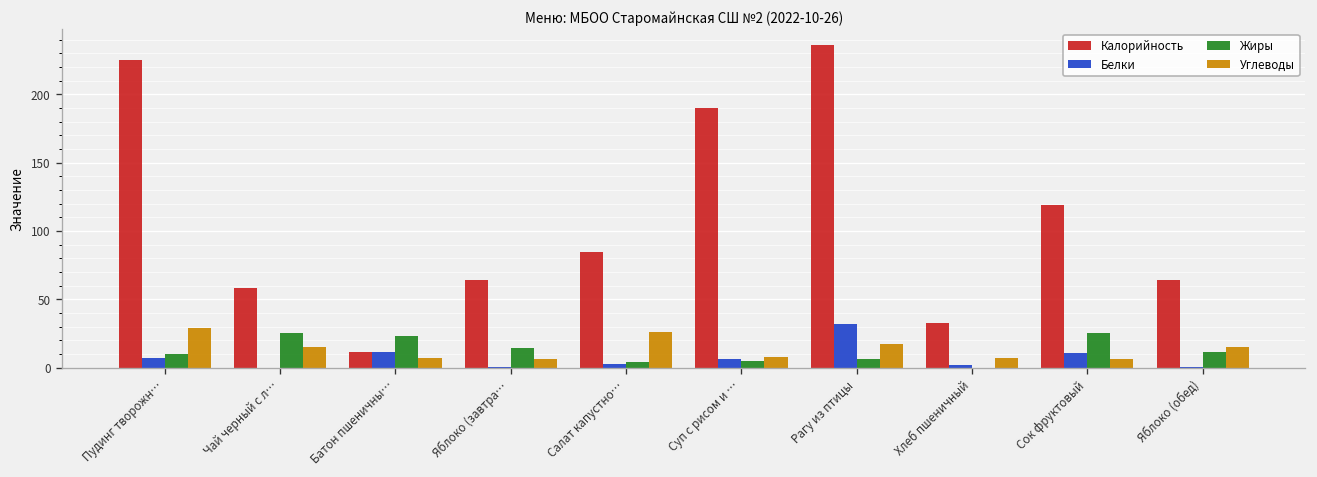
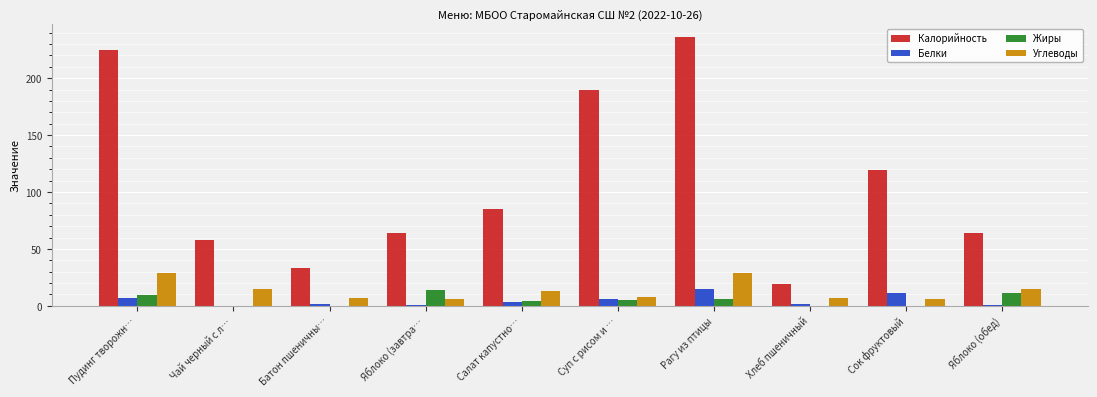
Жиры, Чай черный с л…: 25 -> 0
Калорийность, Батон пшеничны…: 11 -> 33
Белки, Батон пшеничны…: 12 -> 1
Жиры, Батон пшеничны…: 23 -> 0
Углеводы, Салат капустно…: 26 -> 13
Белки, Рагу из птицы: 32 -> 15
Углеводы, Рагу из птицы: 17 -> 29
Калорийность, Хлеб пшеничный: 33 -> 19
Жиры, Сок фруктовый: 25 -> 0
